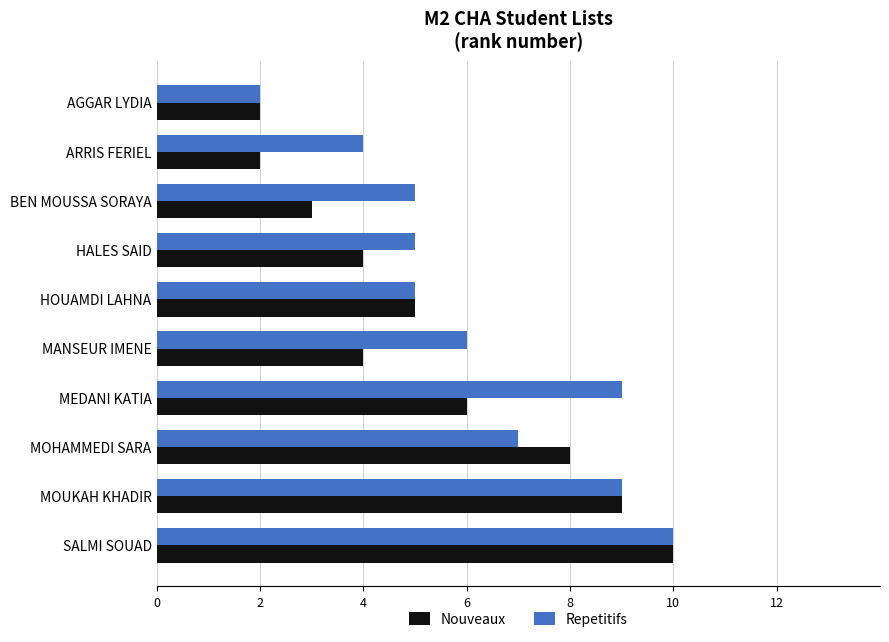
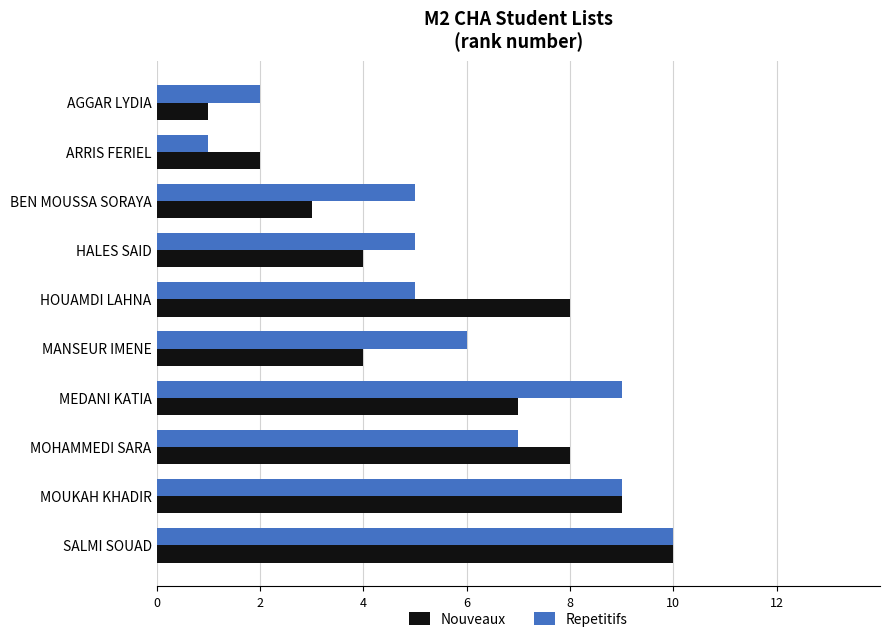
Nouveaux, AGGAR LYDIA: 2 -> 1
Repetitifs, ARRIS FERIEL: 4 -> 1
Nouveaux, HOUAMDI LAHNA: 5 -> 8
Nouveaux, MEDANI KATIA: 6 -> 7
